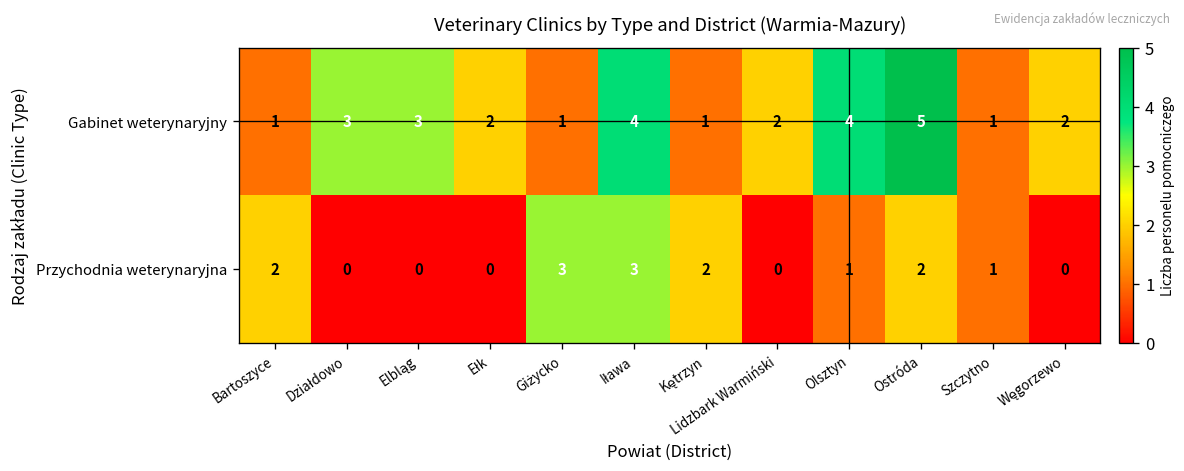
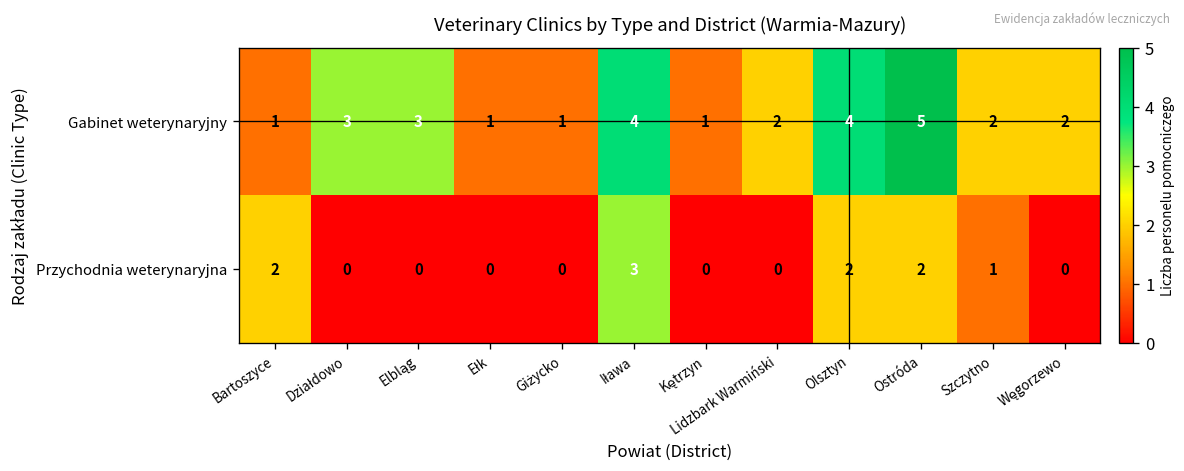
Gabinet weterynaryjny, Ełk: 2 -> 1
Gabinet weterynaryjny, Szczytno: 1 -> 2
Przychodnia weterynaryjna, Giżycko: 3 -> 0
Przychodnia weterynaryjna, Kętrzyn: 2 -> 0
Przychodnia weterynaryjna, Olsztyn: 1 -> 2
